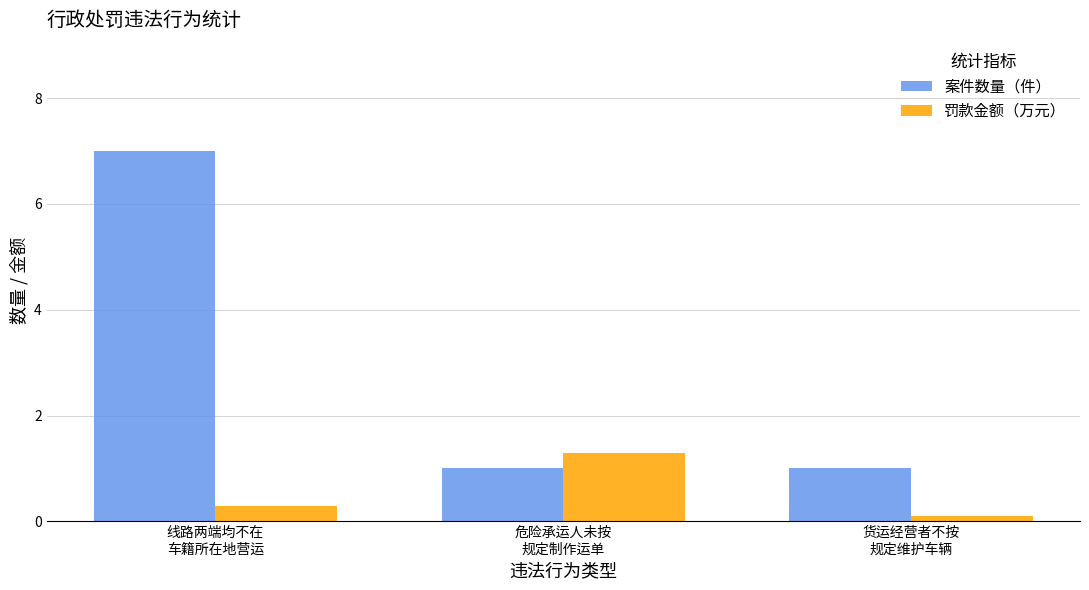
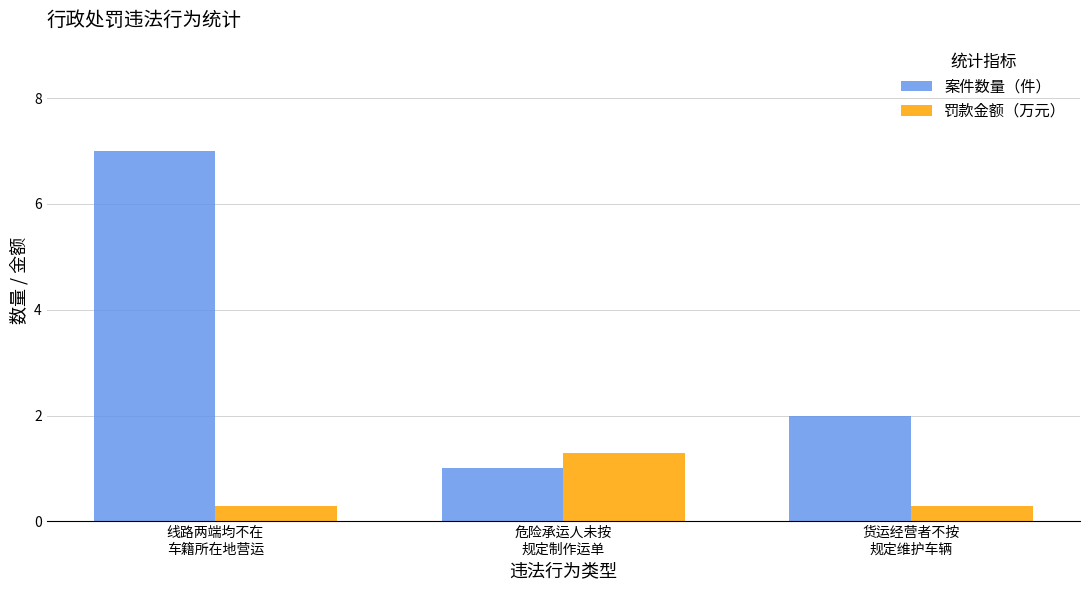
案件数量（件）, 货运经营者不按 规定维护车辆: 1 -> 2
罚款金额（万元）, 货运经营者不按 规定维护车辆: 0.1 -> 0.3
